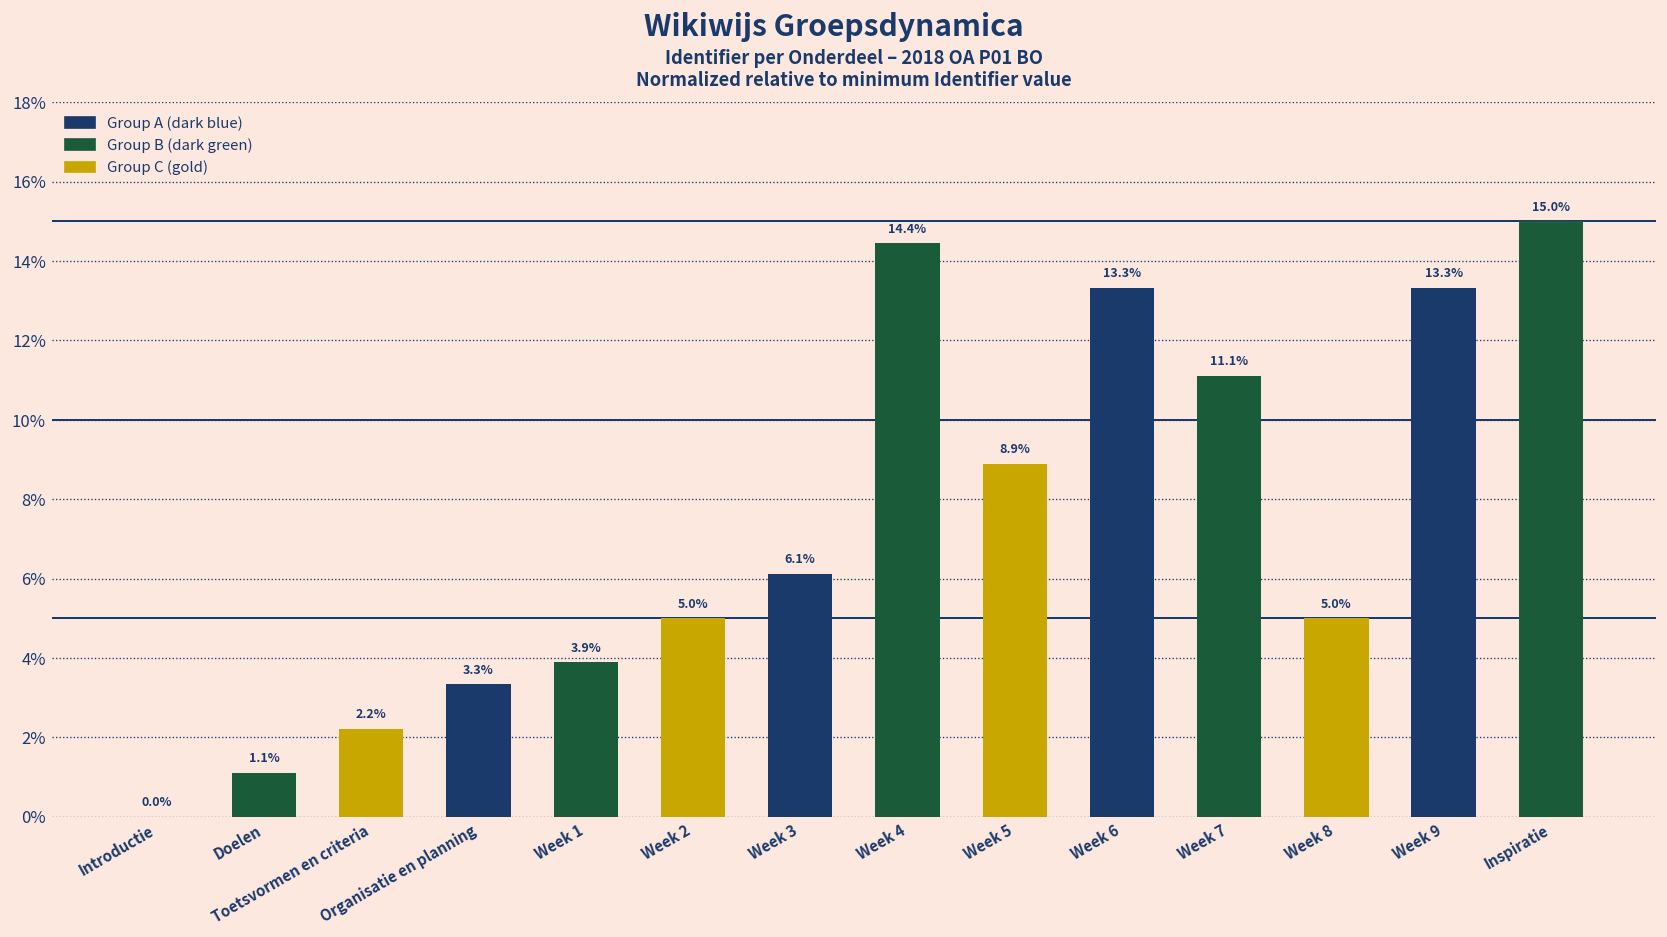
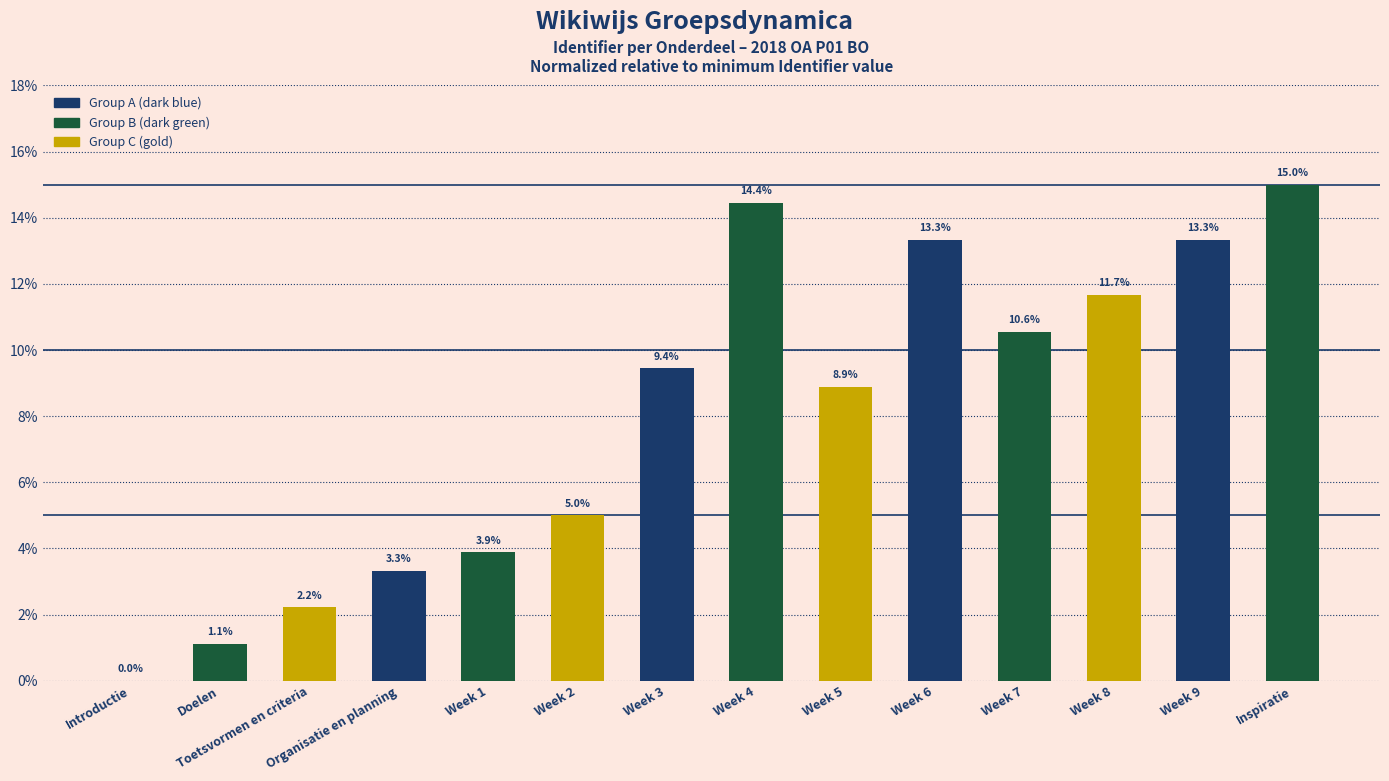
Week 3: 6.1% -> 9.4%
Week 7: 11.1% -> 10.6%
Week 8: 5.0% -> 11.7%
